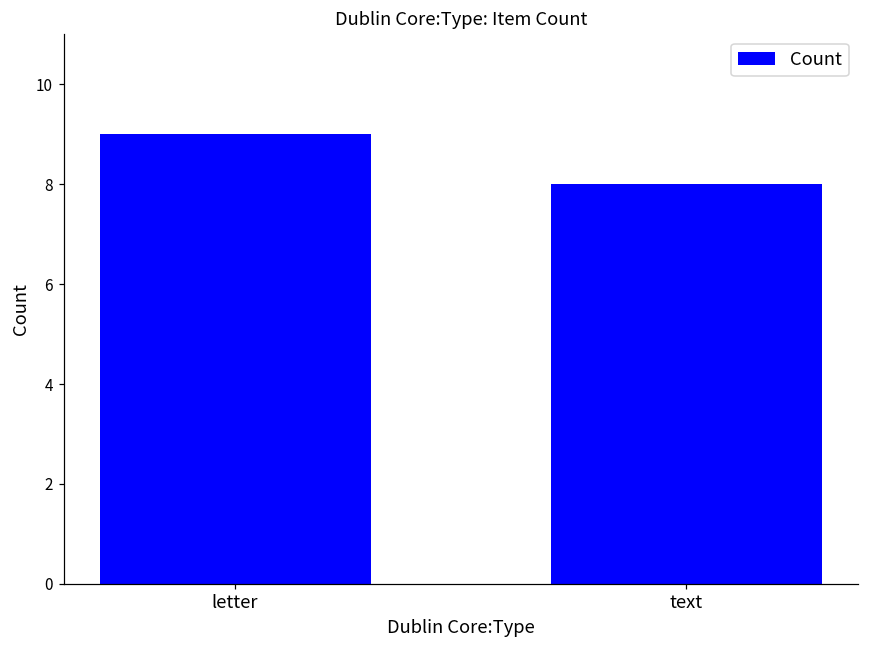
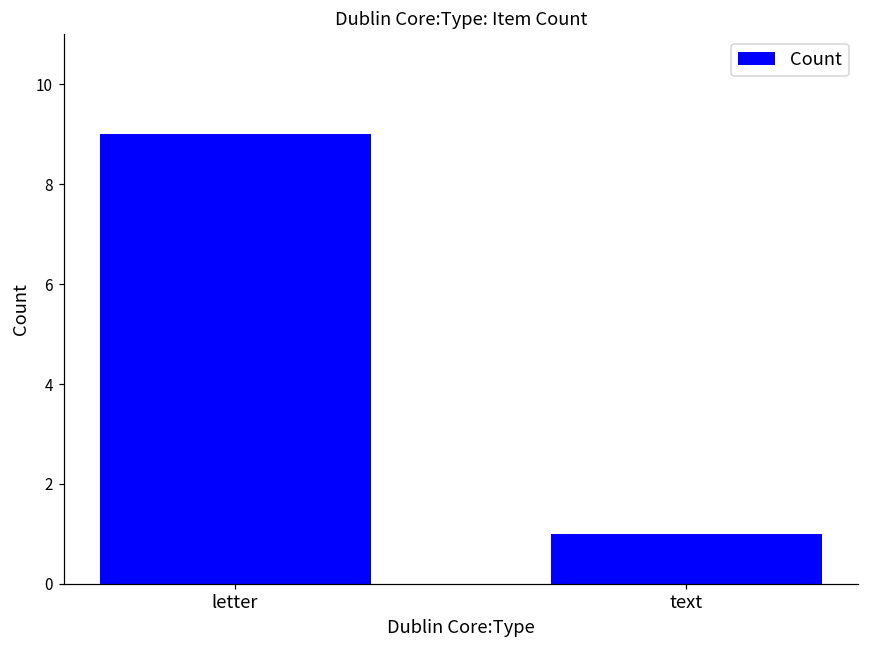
text: 8 -> 1
